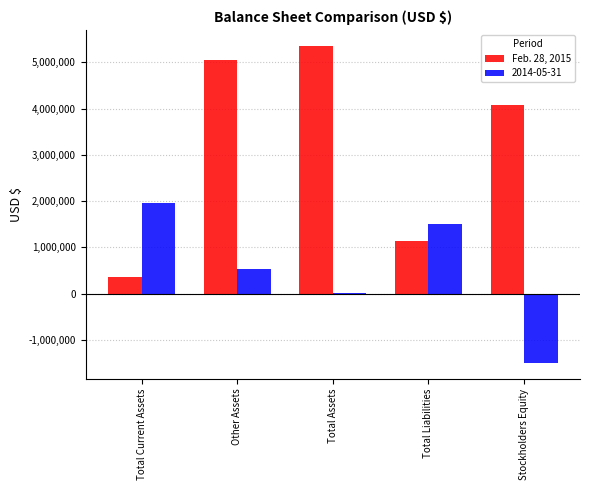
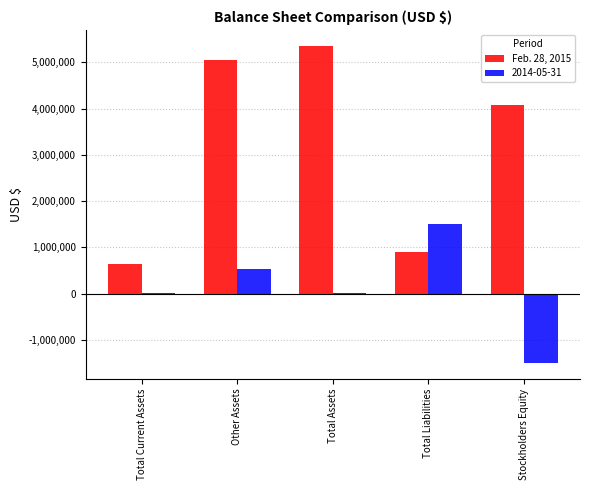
Feb. 28, 2015, Total Current Assets: 400,000 -> 700,000
2014-05-31, Total Current Assets: 2,000,000 -> 0
Feb. 28, 2015, Total Liabilities: 1,100,000 -> 900,000
